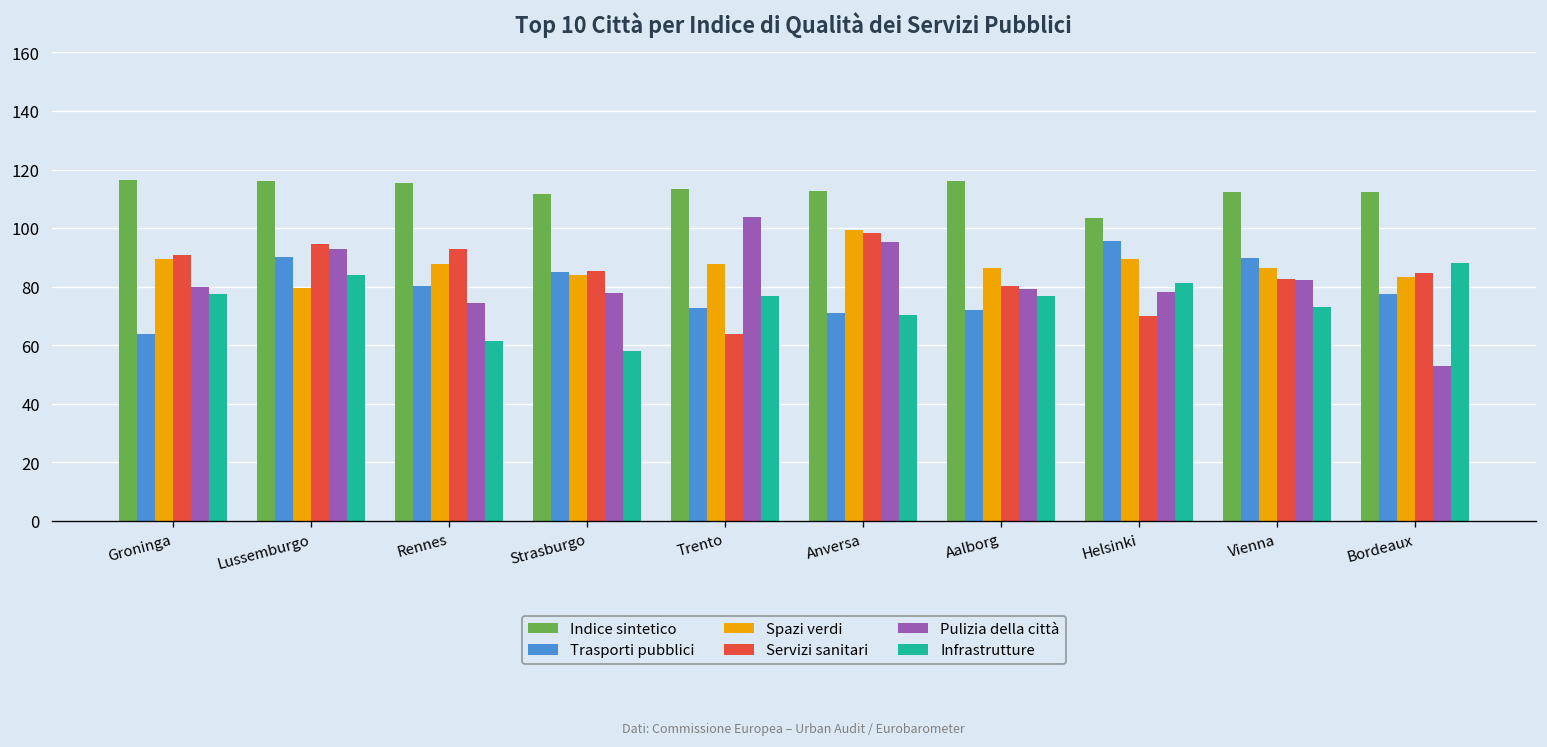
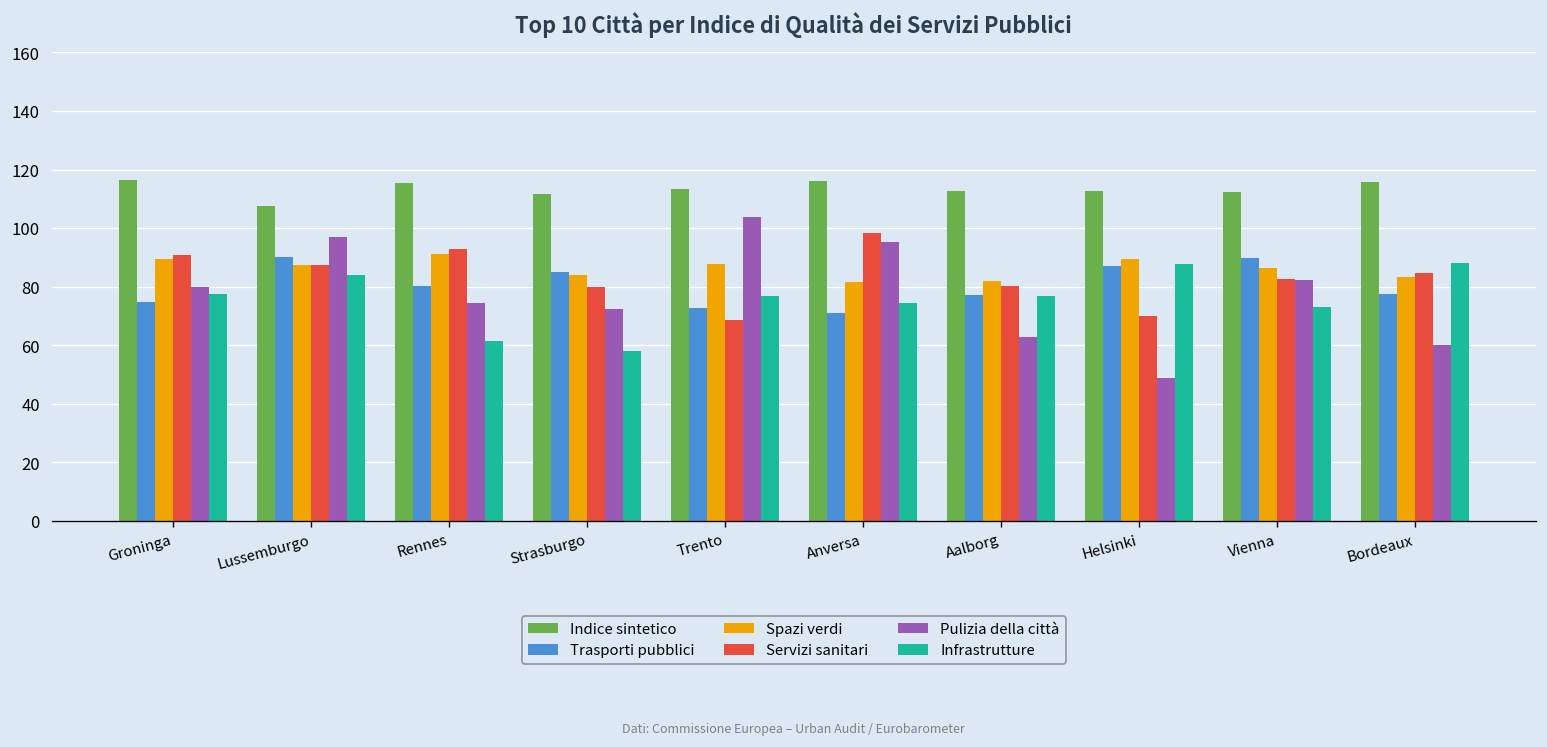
Trasporti pubblici, Groninga: 64 -> 75
Indice sintetico, Lussemburgo: 116 -> 108
Spazi verdi, Lussemburgo: 80 -> 87
Servizi sanitari, Lussemburgo: 95 -> 87
Pulizia della città, Lussemburgo: 93 -> 97
Spazi verdi, Rennes: 88 -> 91
Servizi sanitari, Strasburgo: 85 -> 80
Pulizia della città, Strasburgo: 78 -> 73
Servizi sanitari, Trento: 64 -> 69
Indice sintetico, Anversa: 113 -> 116
Spazi verdi, Anversa: 99 -> 82
Infrastrutture, Anversa: 71 -> 75
Indice sintetico, Aalborg: 116 -> 113
Trasporti pubblici, Aalborg: 72 -> 77
Spazi verdi, Aalborg: 86 -> 82
Pulizia della città, Aalborg: 79 -> 63
Indice sintetico, Helsinki: 103 -> 113
Trasporti pubblici, Helsinki: 96 -> 87
Pulizia della città, Helsinki: 78 -> 49
Infrastrutture, Helsinki: 81 -> 88
Indice sintetico, Bordeaux: 112 -> 116
Pulizia della città, Bordeaux: 53 -> 60
